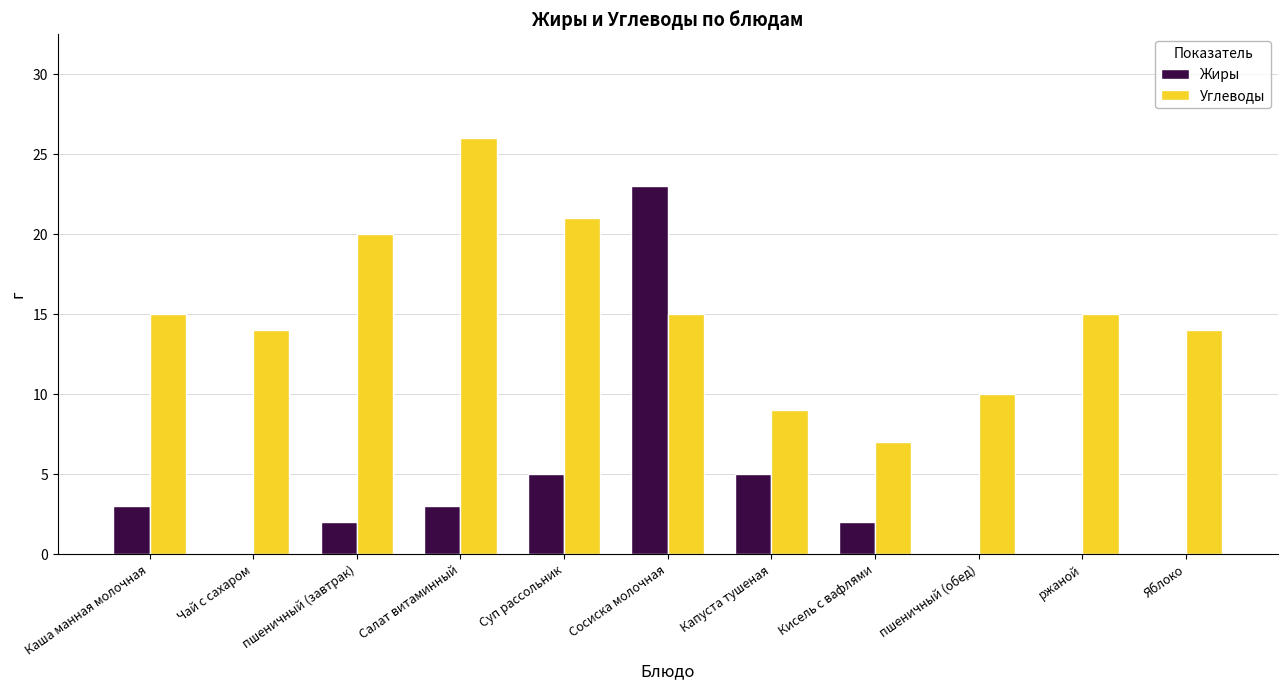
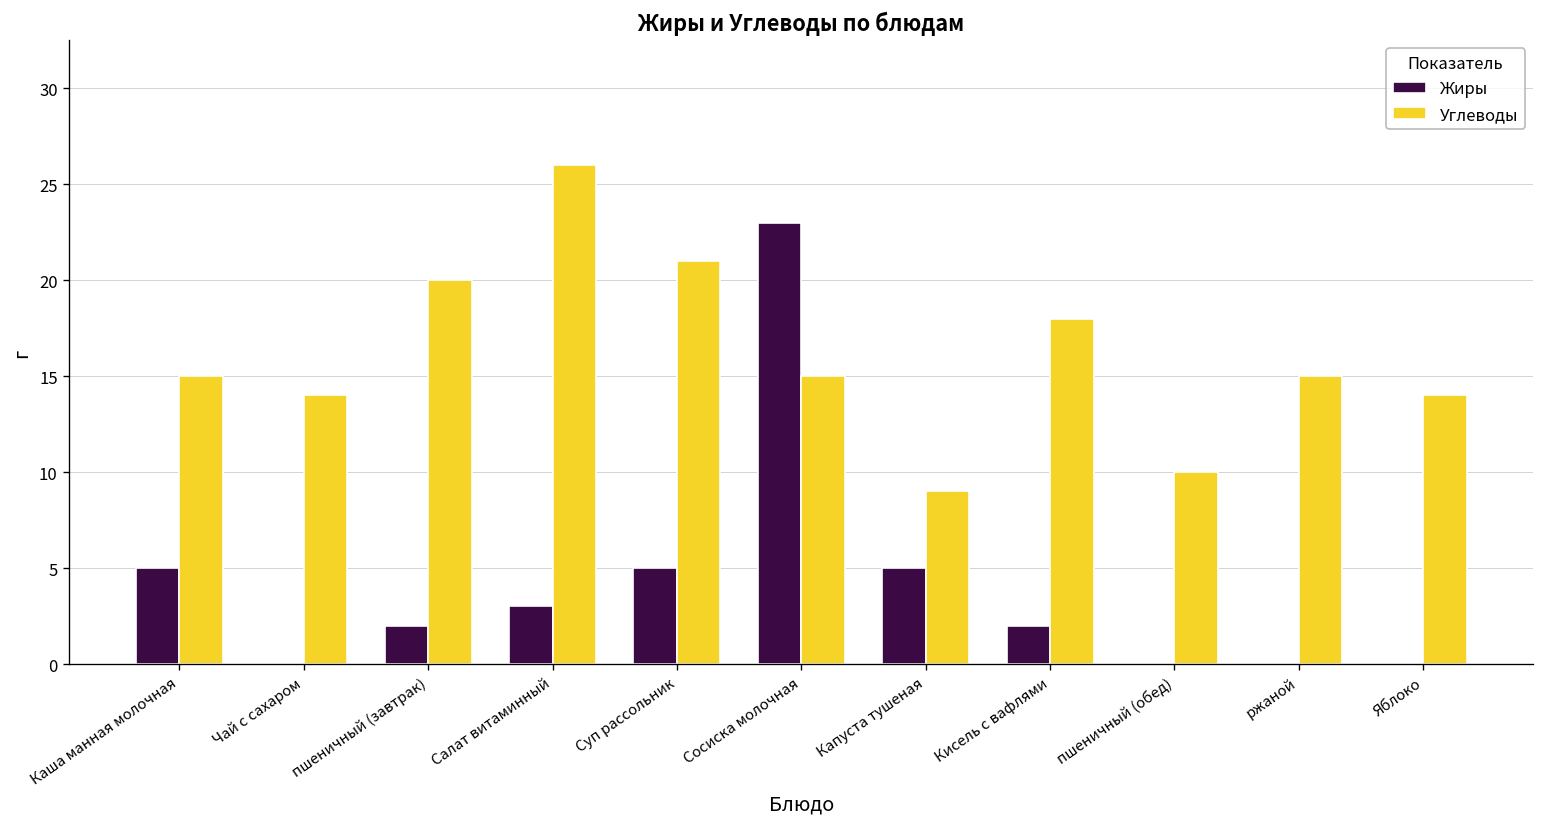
Жиры, Каша манная молочная: 3 -> 5
Углеводы, Кисель с вафлями: 7 -> 18
